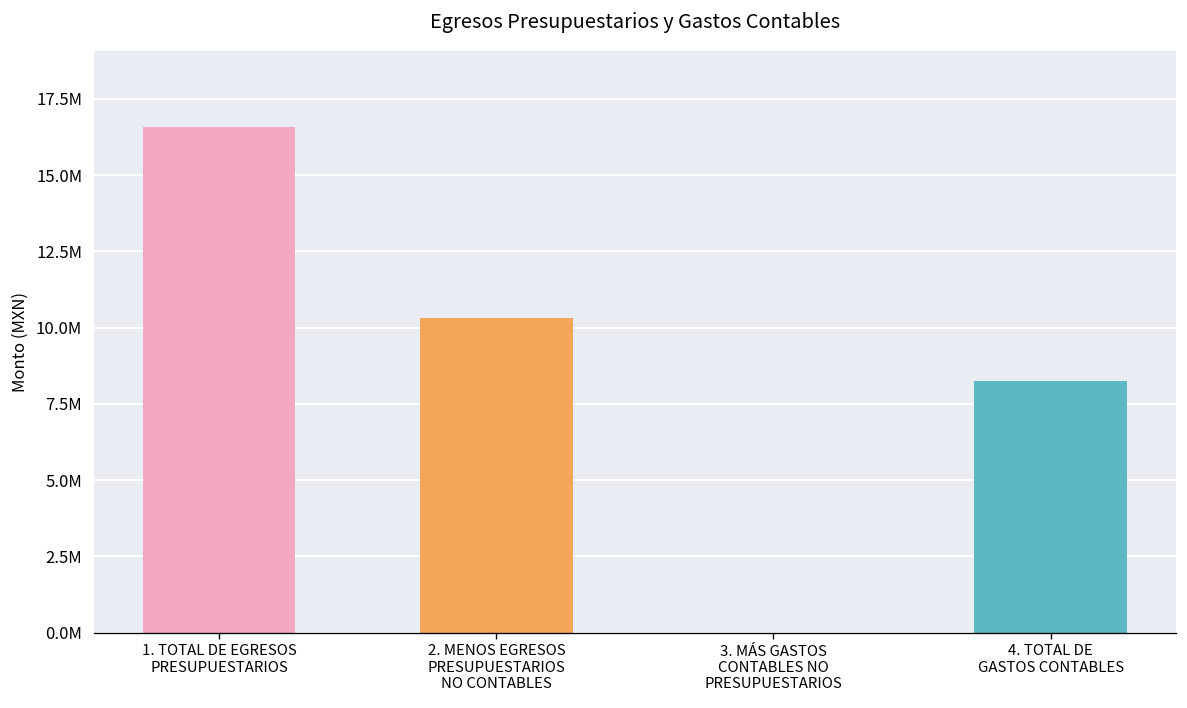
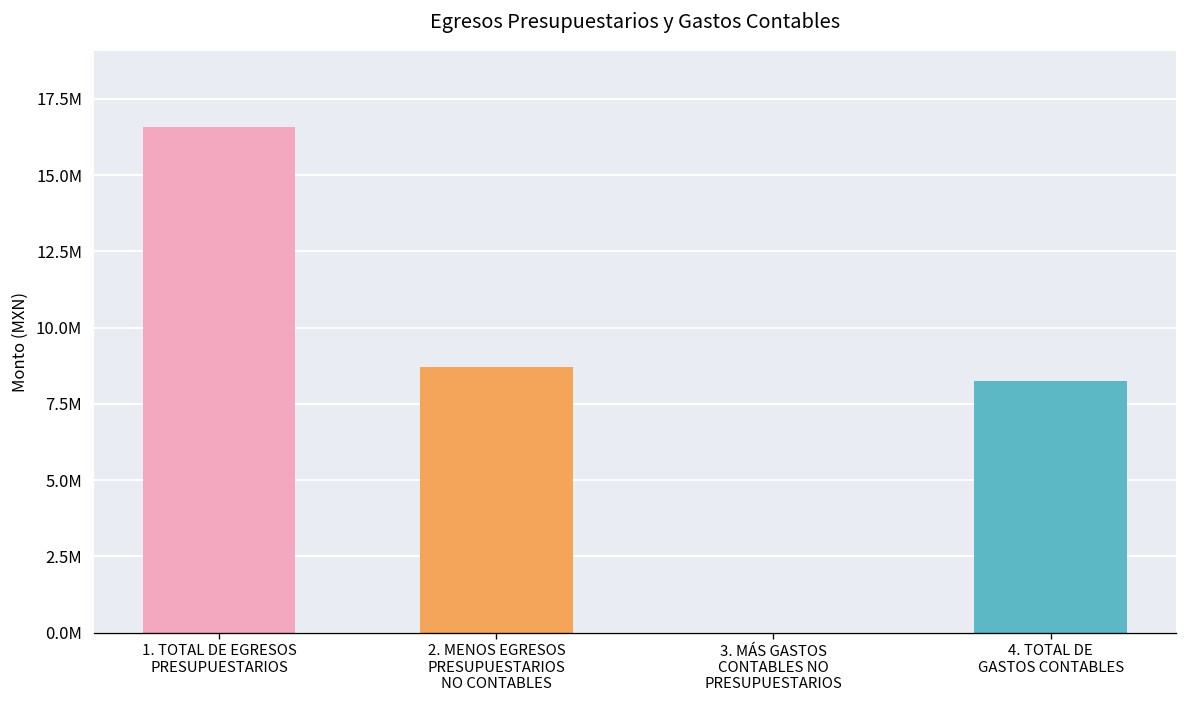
2. MENOS EGRESOS PRESUPUESTARIOS NO CONTABLES: 10300000 -> 8700000
